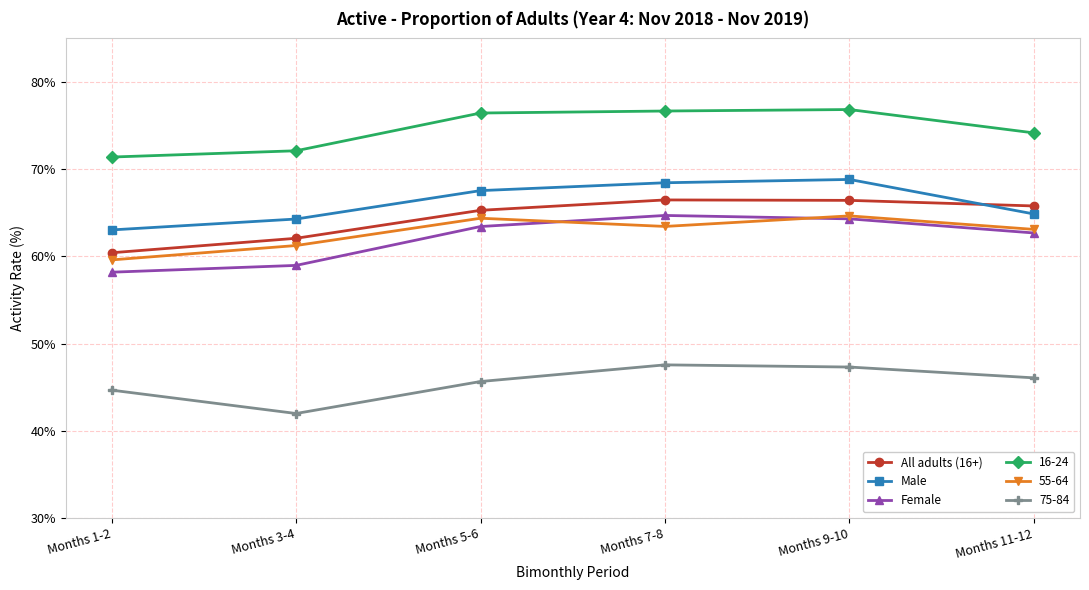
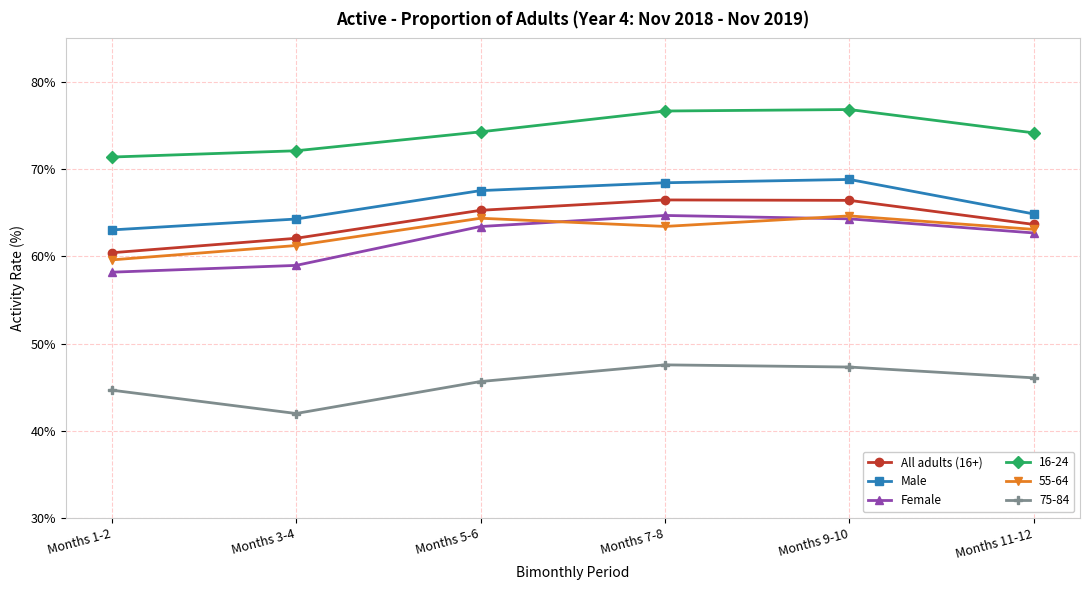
16-24, Months 5-6: 76% -> 74%
All adults (16+), Months 11-12: 66% -> 64%
